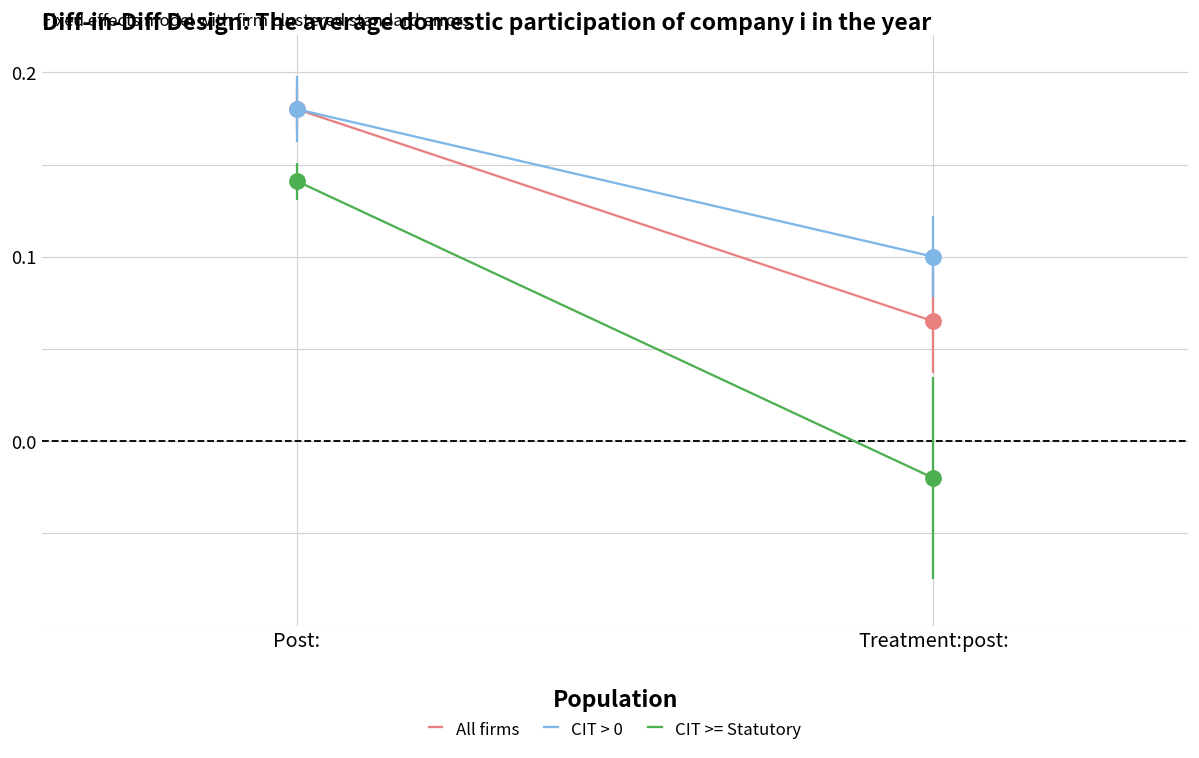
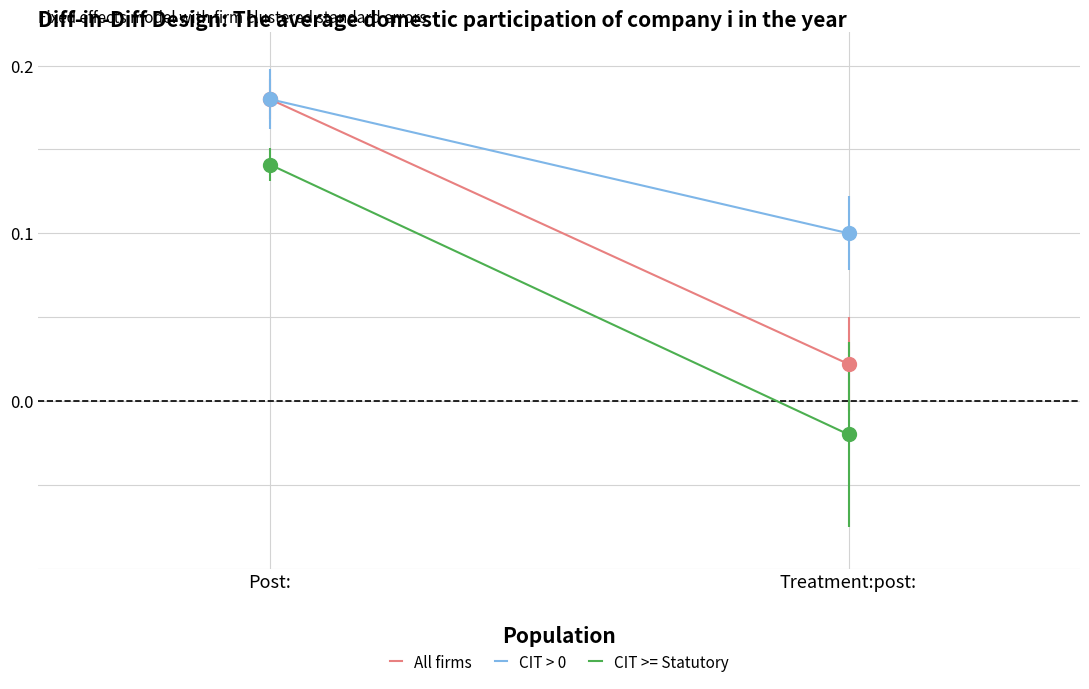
All firms, Treatment:post:: 0.065 -> 0.022
